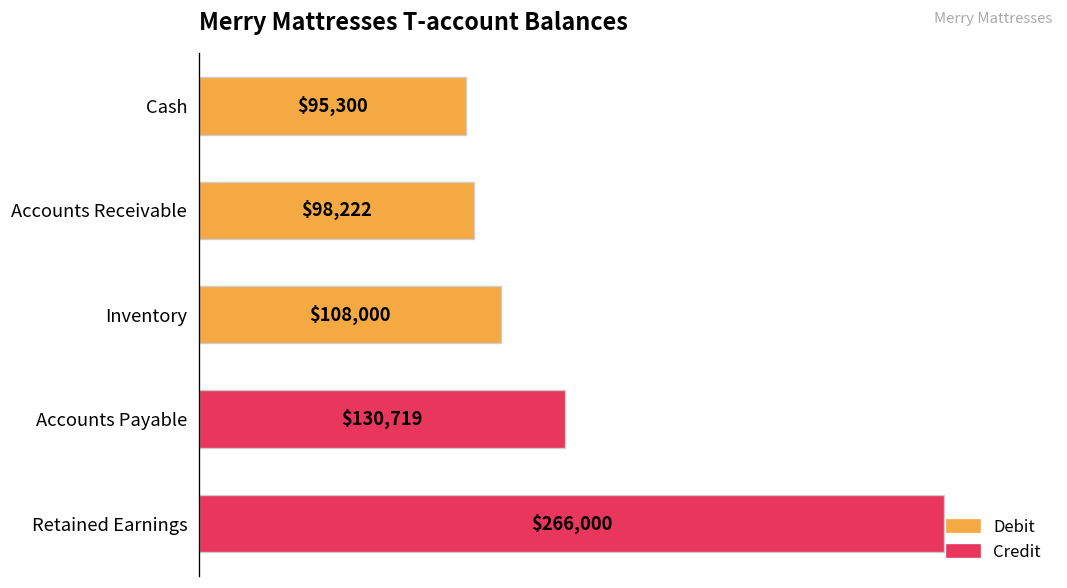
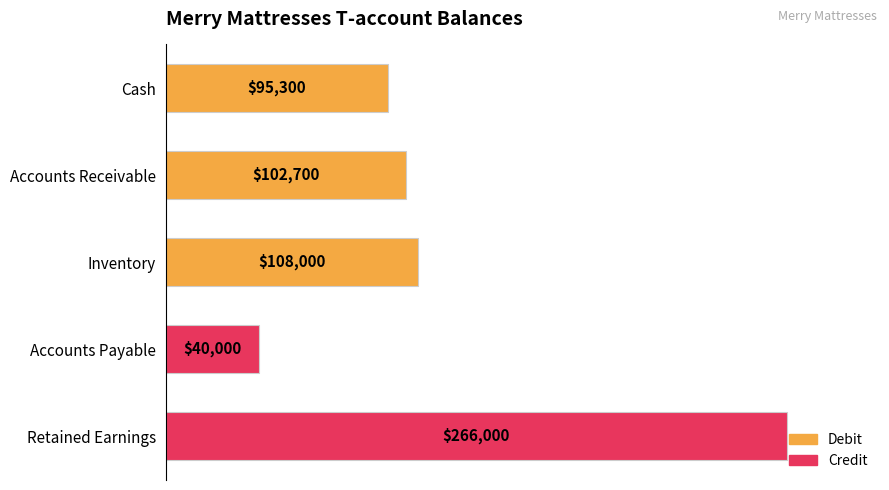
Accounts Receivable: $98,222 -> $102,700
Accounts Payable: $130,719 -> $40,000
